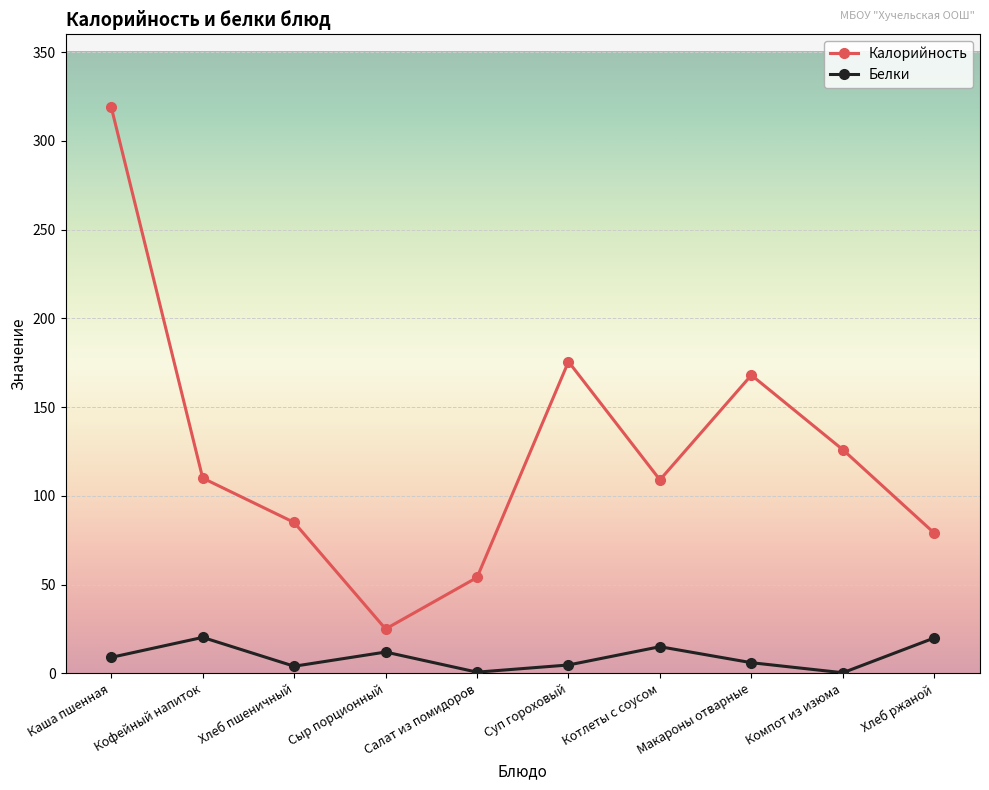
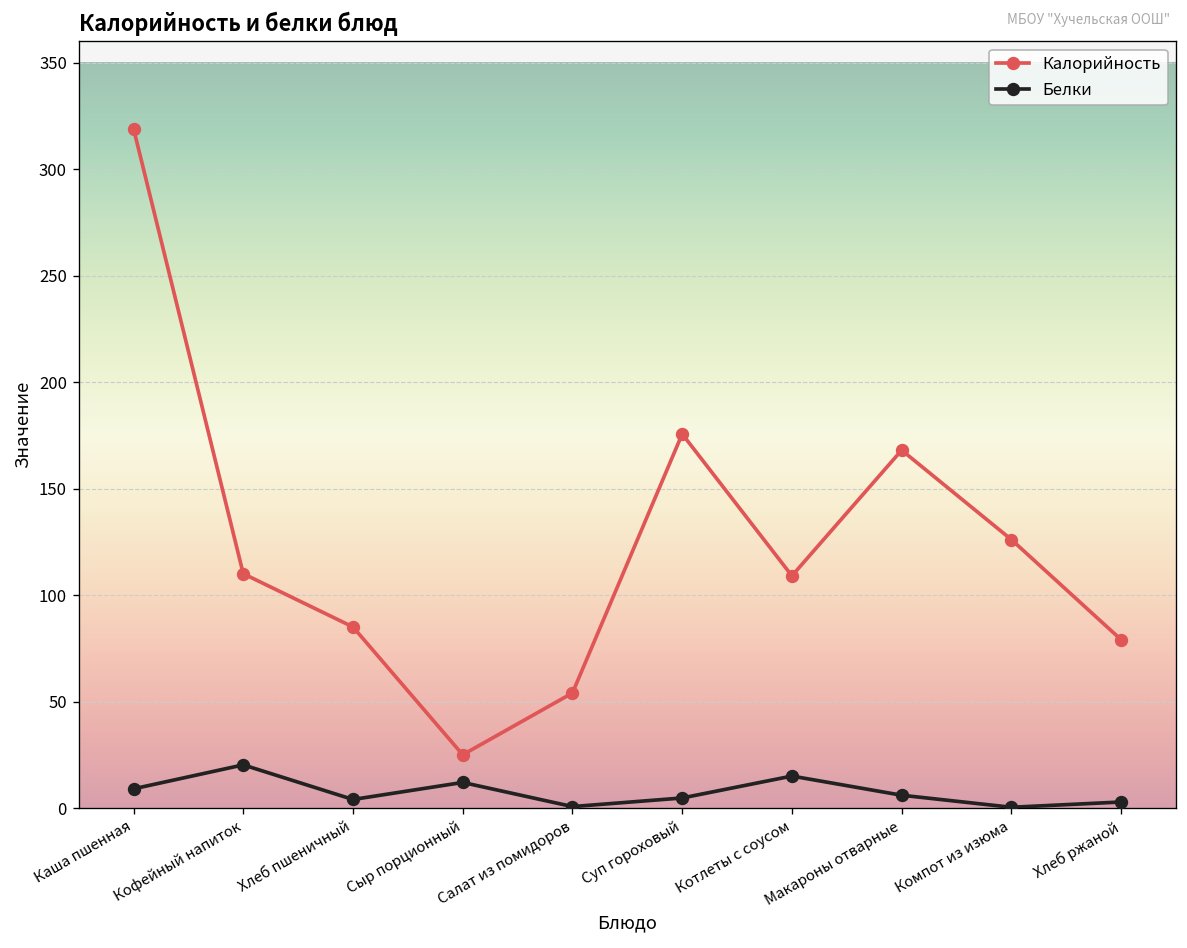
Белки, Хлеб ржаной: 20 -> 3
